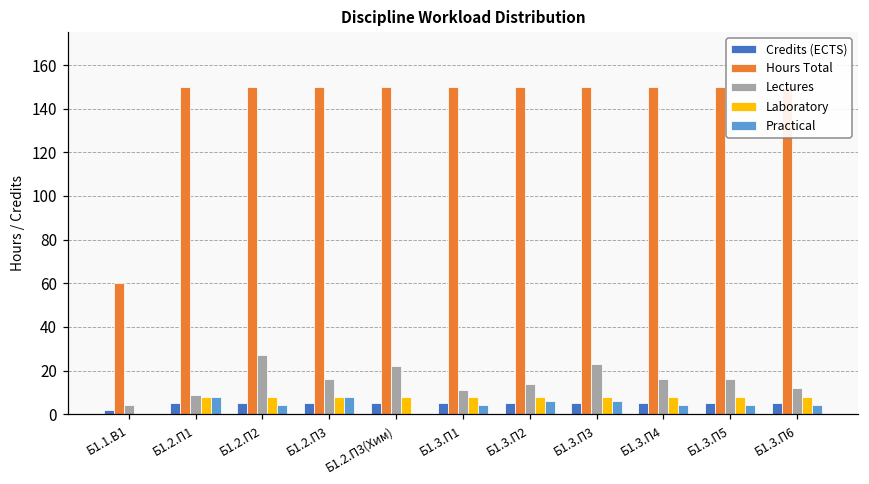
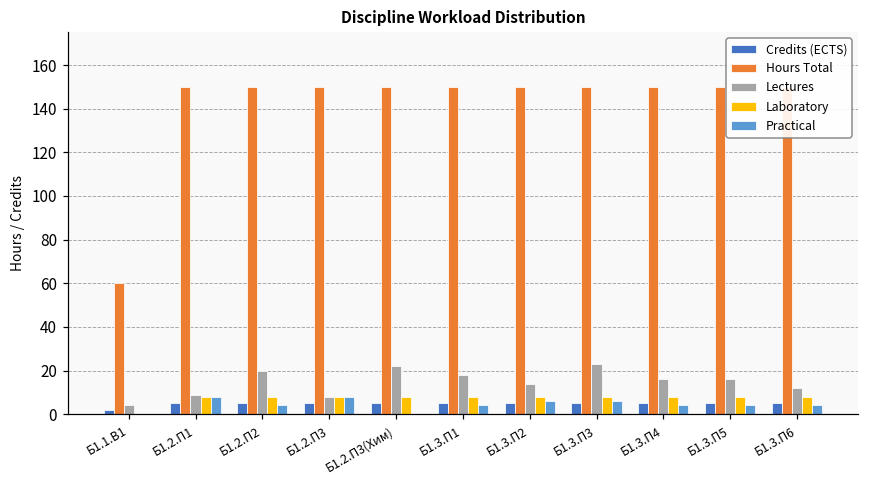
Lectures, Б1.2.П2: 27 -> 20
Lectures, Б1.2.П3: 16 -> 8
Lectures, Б1.3.П1: 11 -> 18
